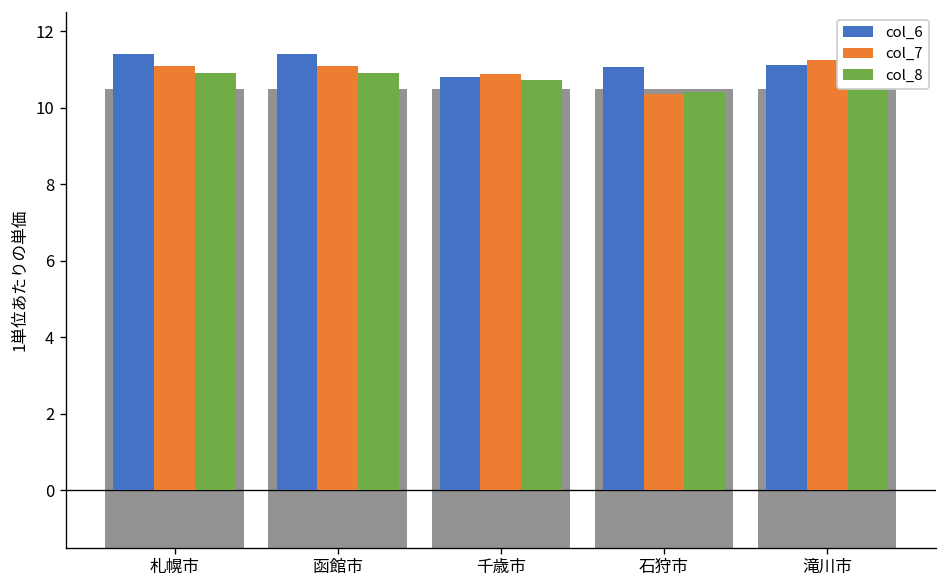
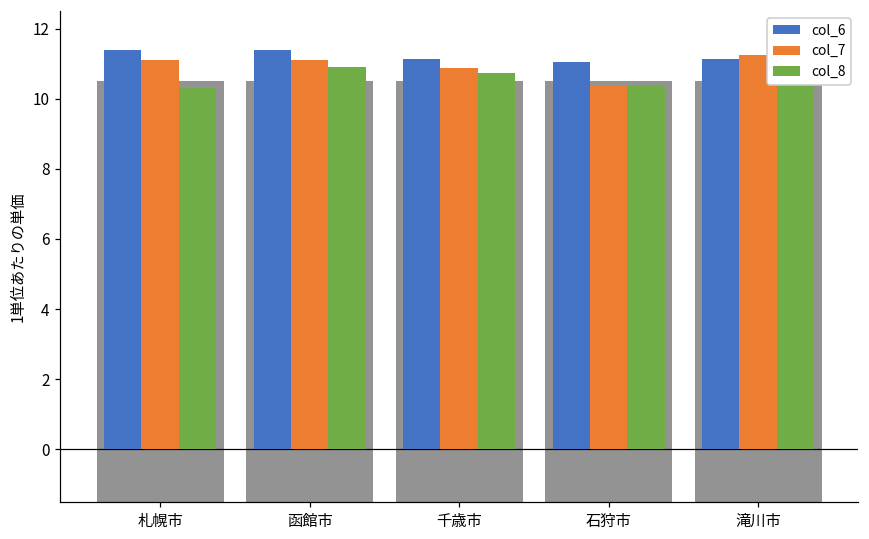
col_8, 札幌市: 10.9 -> 10.3
col_6, 千歳市: 10.8 -> 11.1
